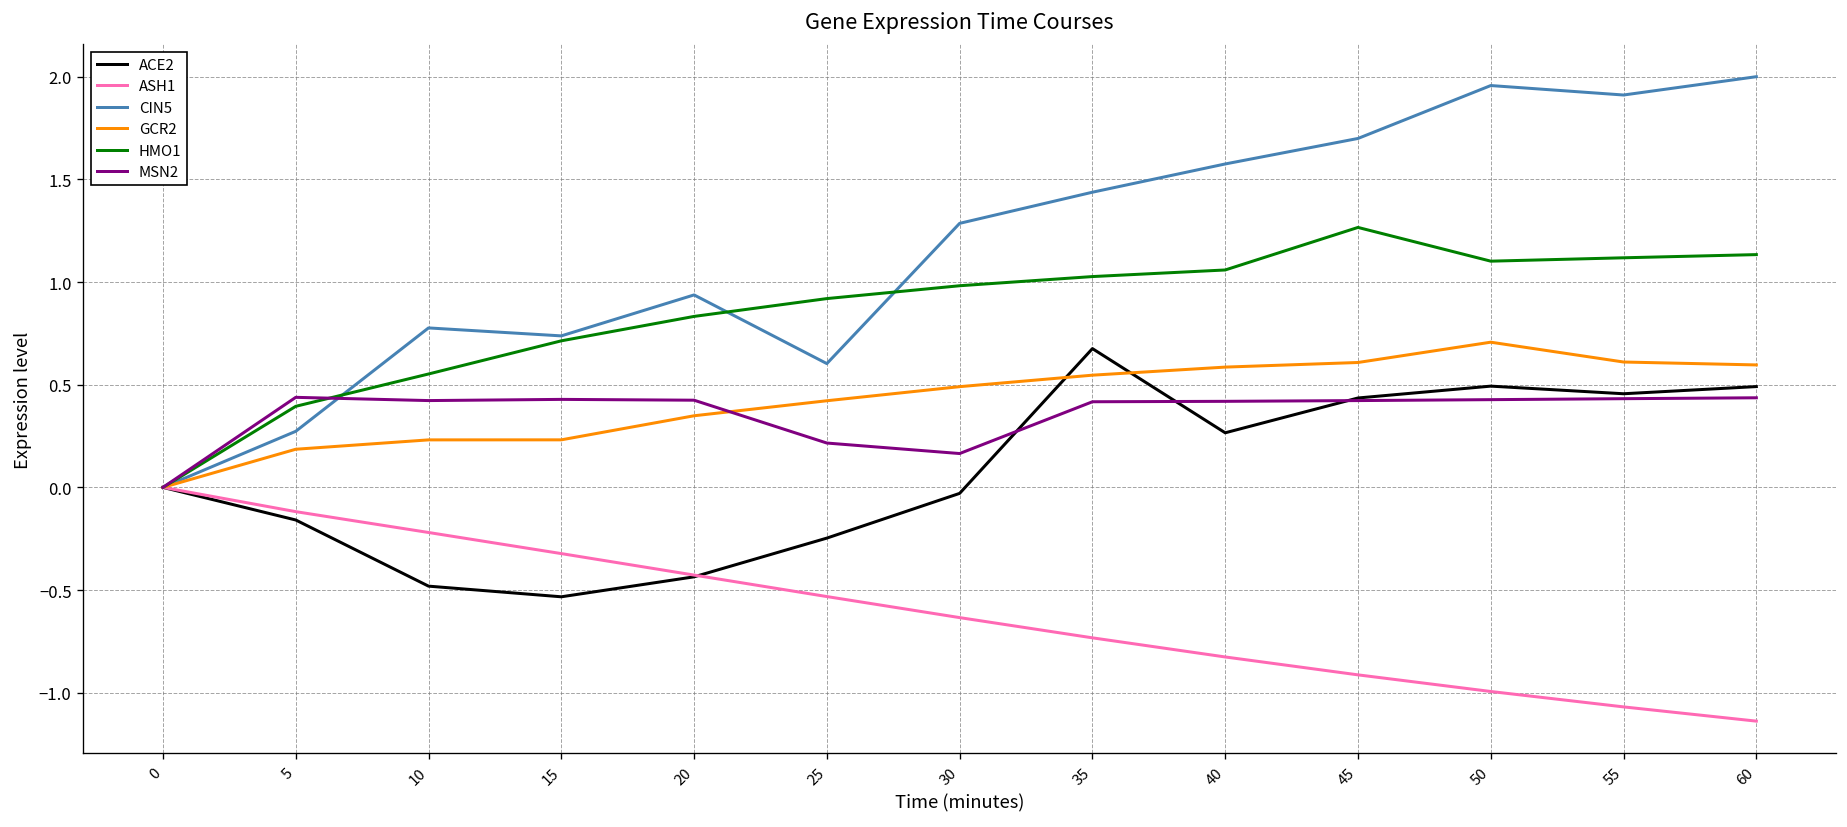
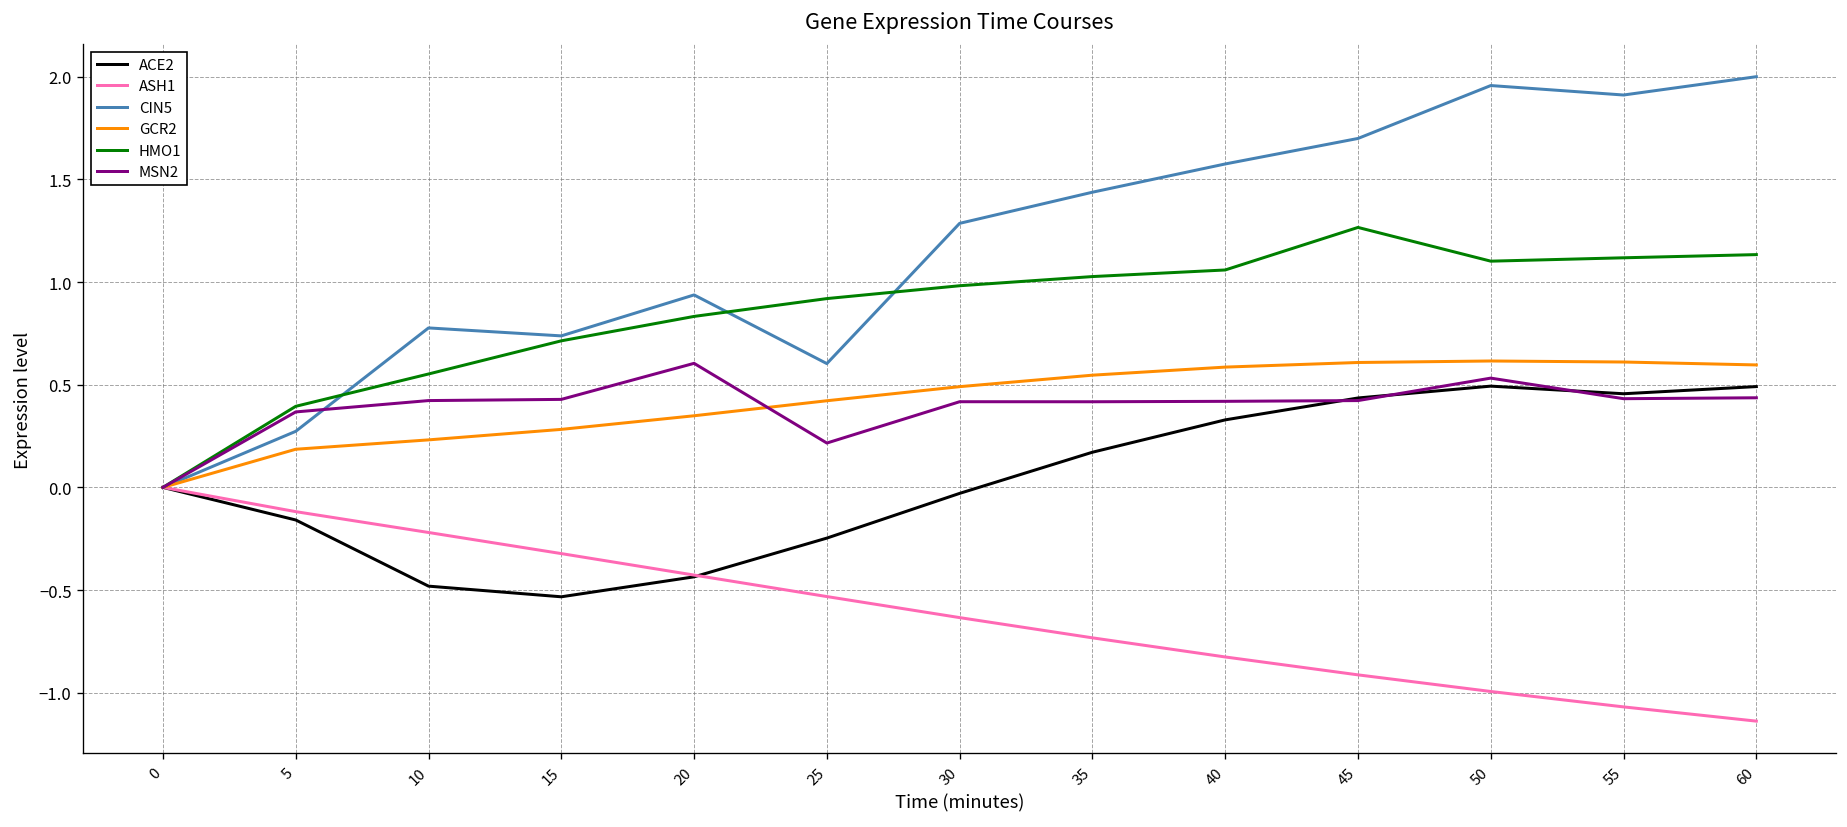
MSN2, 5: 0.44 -> 0.37
GCR2, 15: 0.23 -> 0.28
MSN2, 20: 0.42 -> 0.60
MSN2, 30: 0.16 -> 0.42
ACE2, 35: 0.68 -> 0.17
ACE2, 40: 0.27 -> 0.33
GCR2, 50: 0.71 -> 0.62
MSN2, 50: 0.43 -> 0.53
